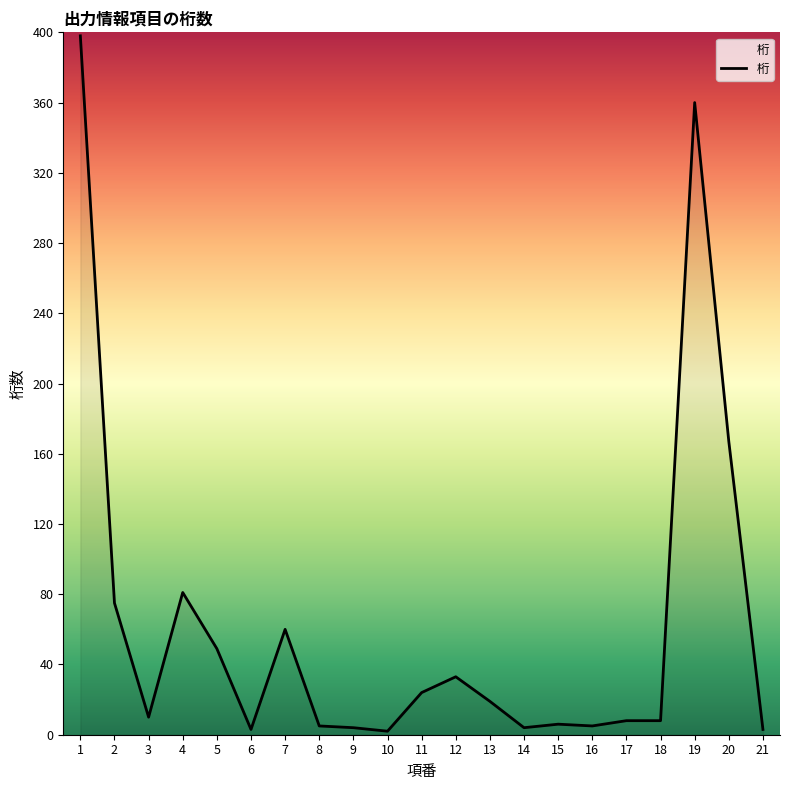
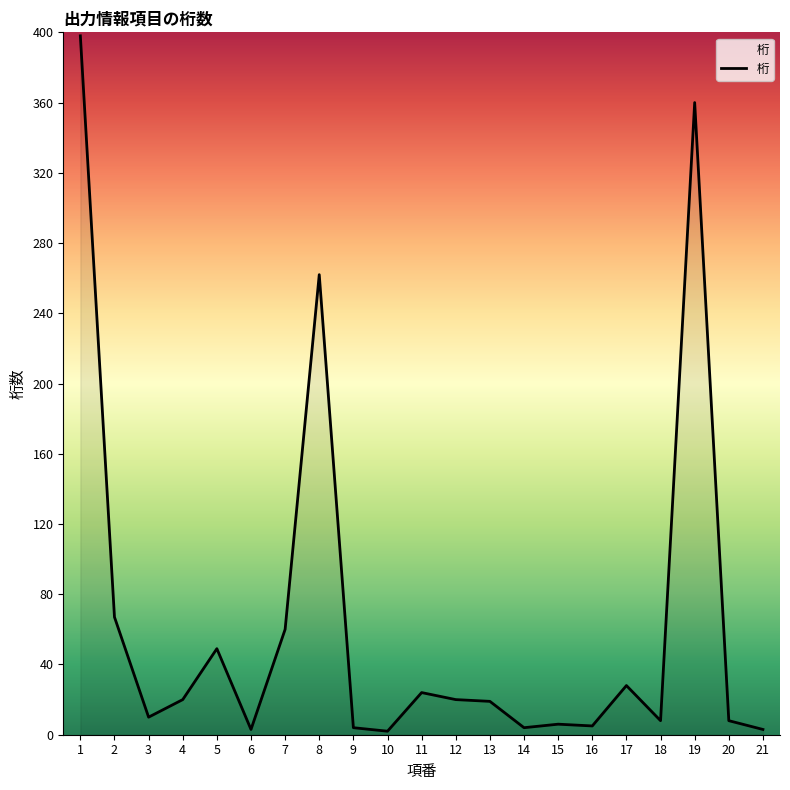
2: 75 -> 67
4: 81 -> 20
8: 5 -> 262
12: 33 -> 20
17: 8 -> 28
20: 167 -> 8
